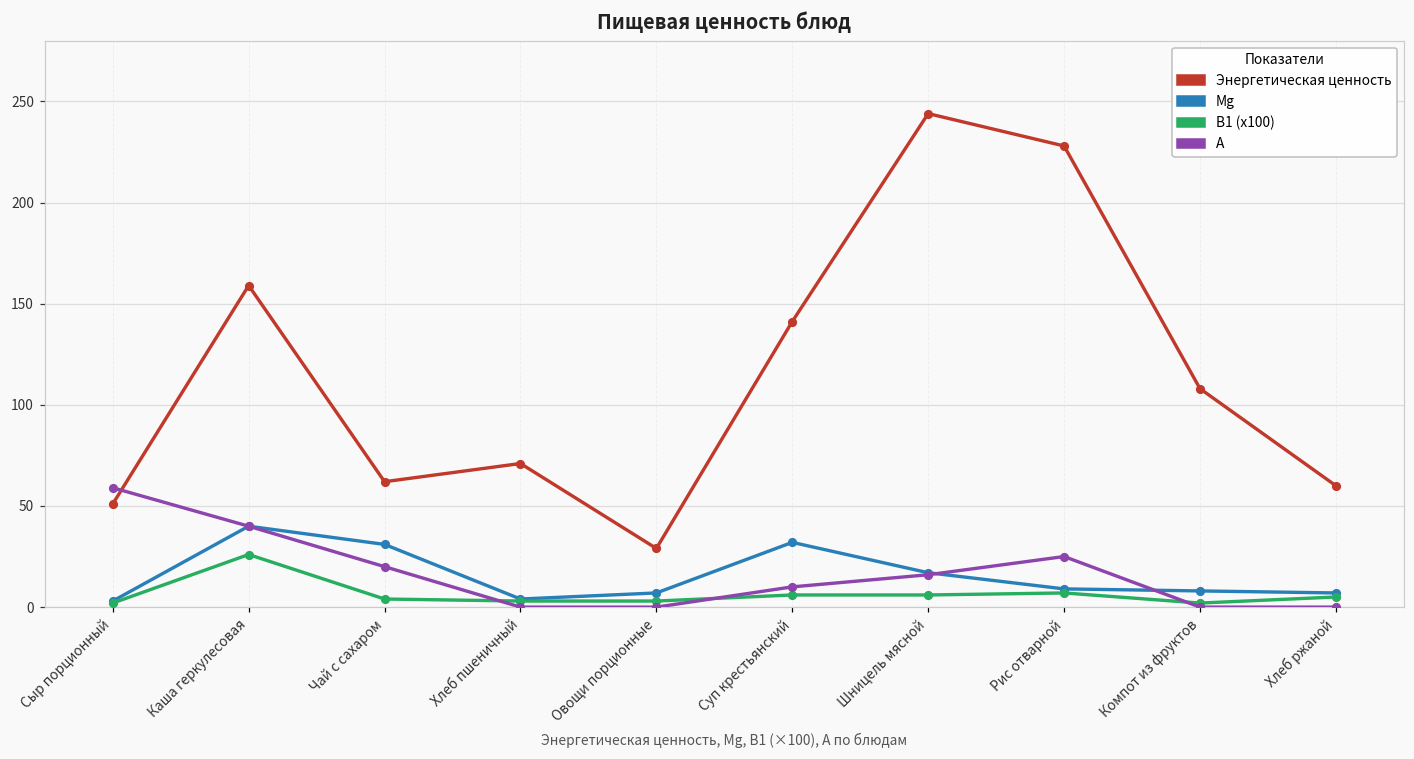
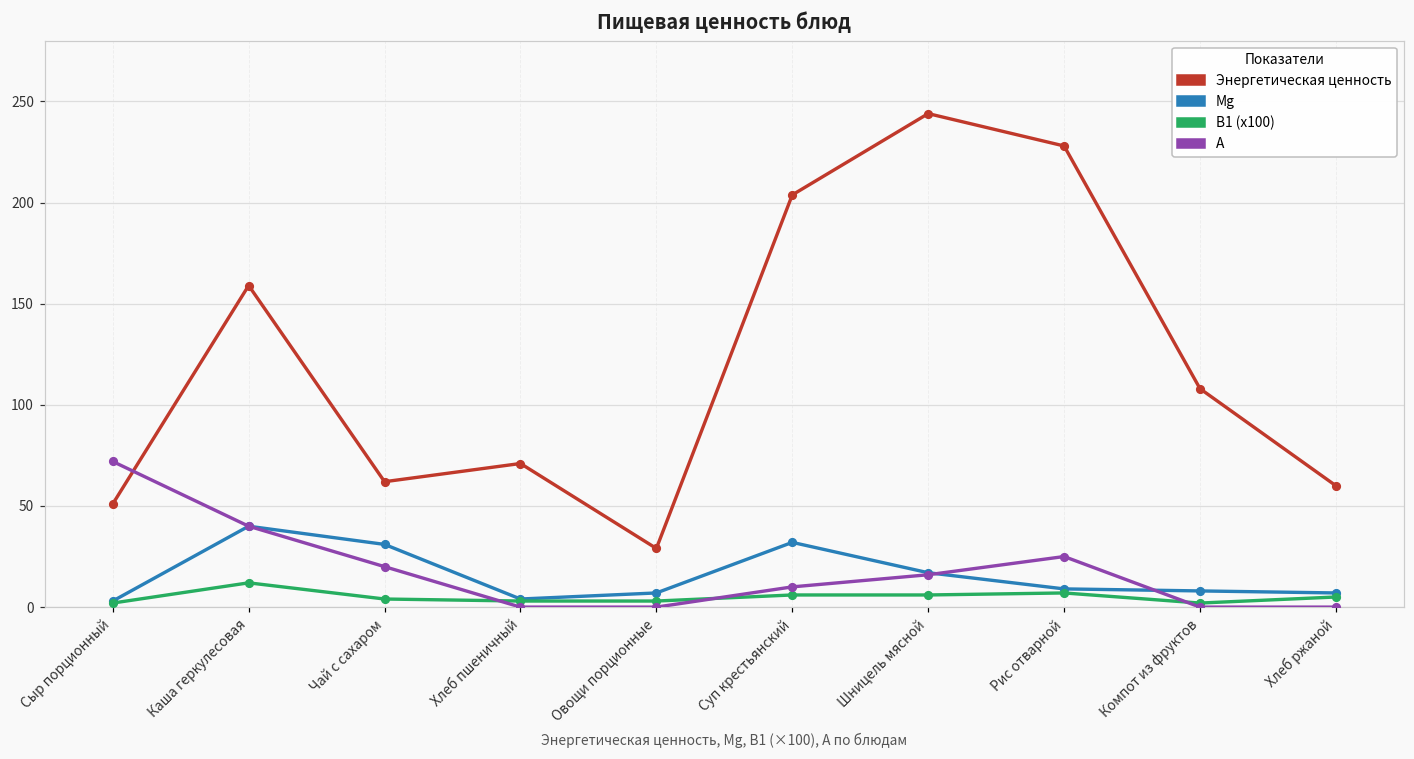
A, Сыр порционный: 59 -> 72
B1 (x100), Каша геркулесовая: 26 -> 12
Энергетическая ценность, Суп крестьянский: 141 -> 204
